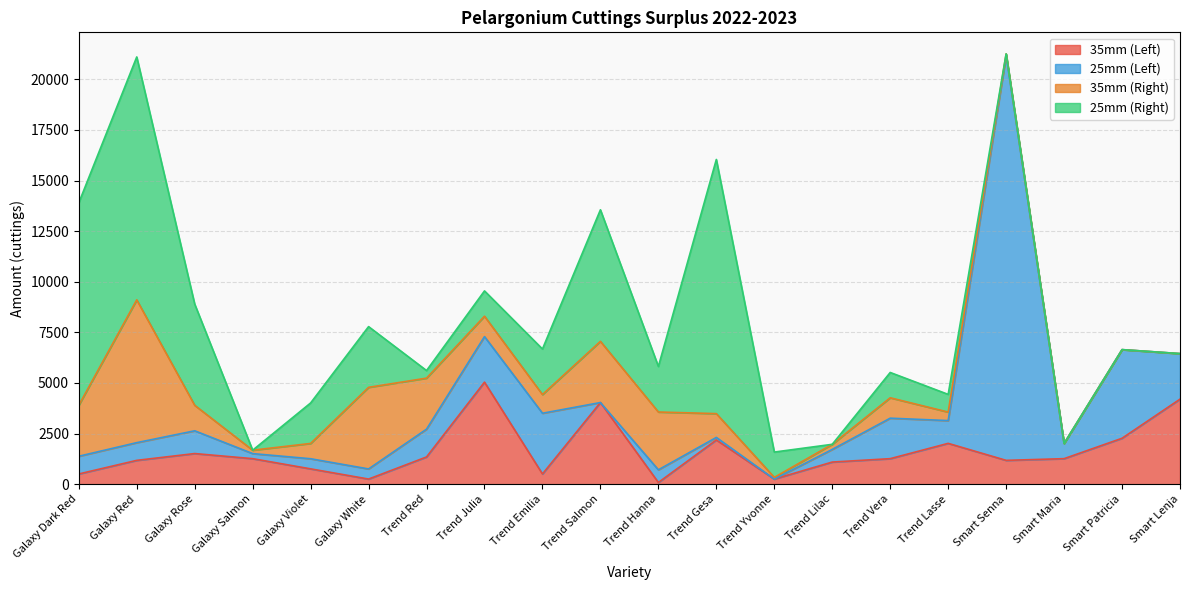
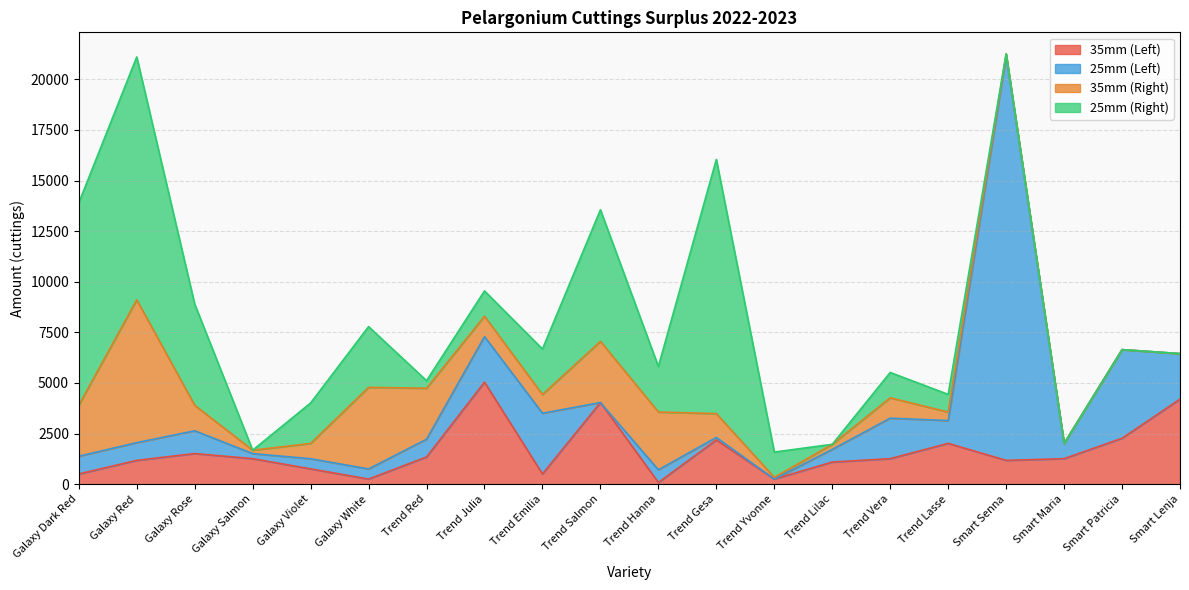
25mm (Left), Trend Red: 1400 -> 900
